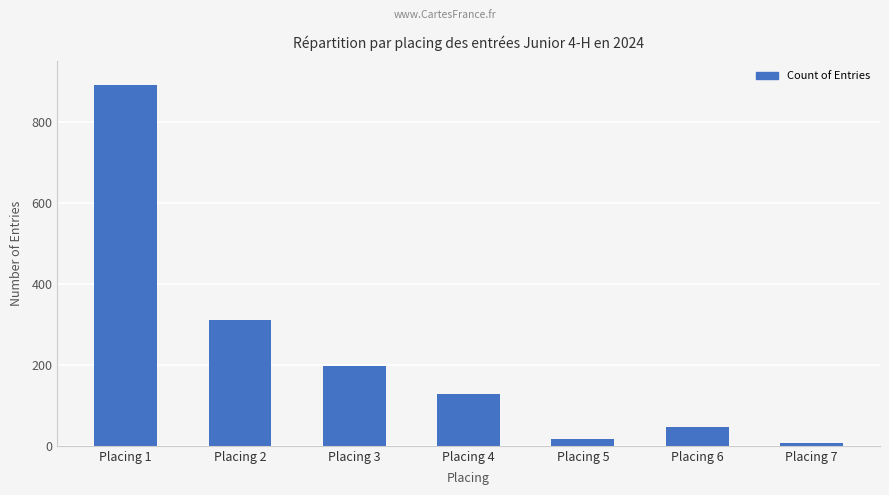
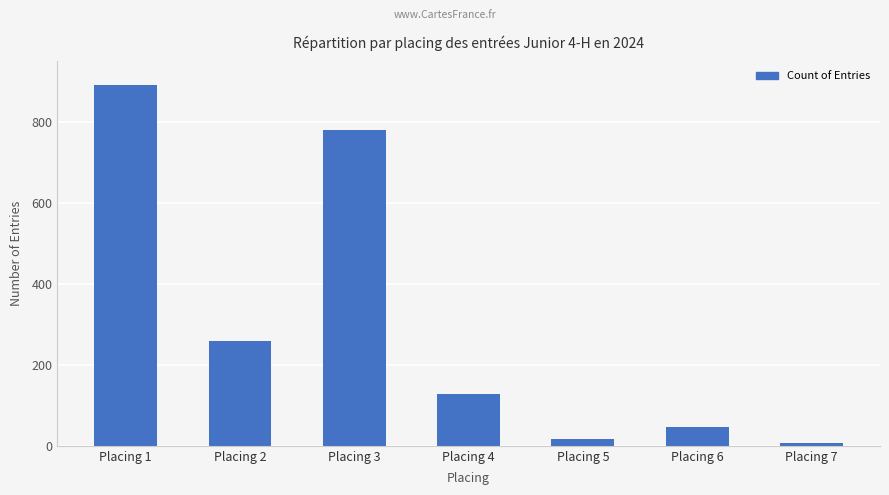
Placing 2: 310 -> 260
Placing 3: 200 -> 780
